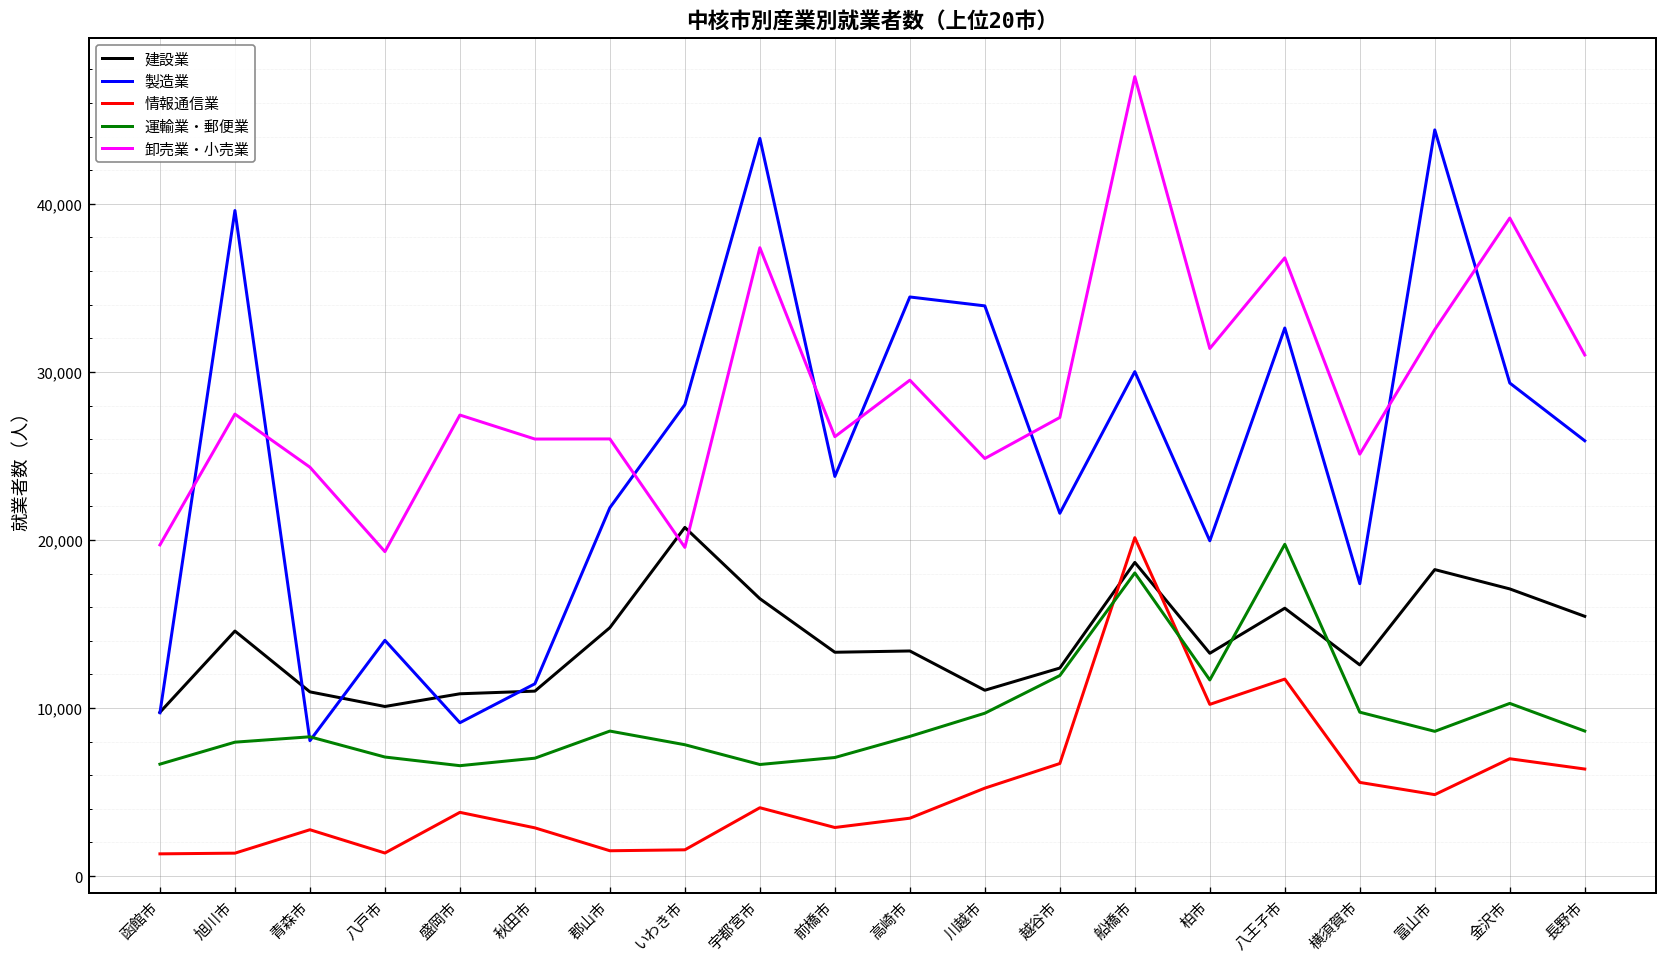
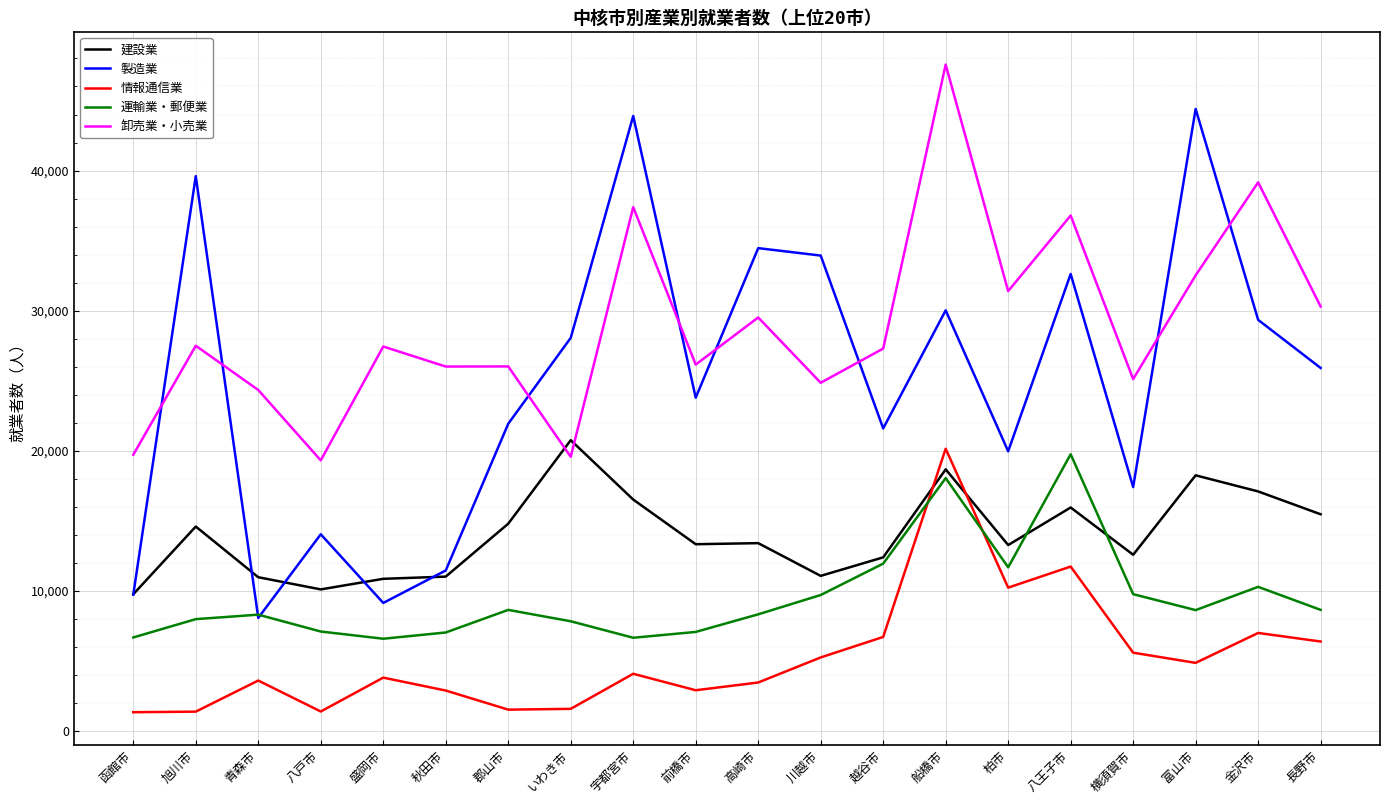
情報通信業, 青森市: 2,800 -> 3,600
卸売業・小売業, 長野市: 31,000 -> 30,300
